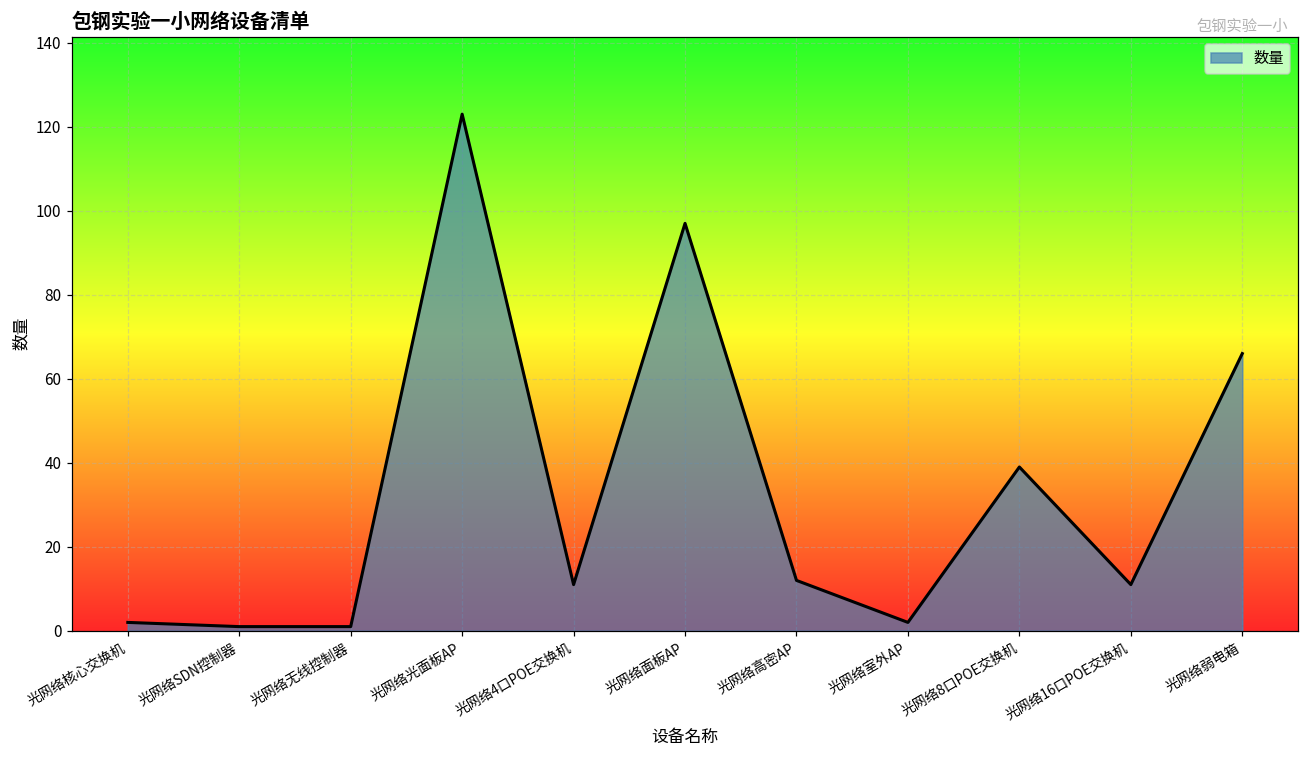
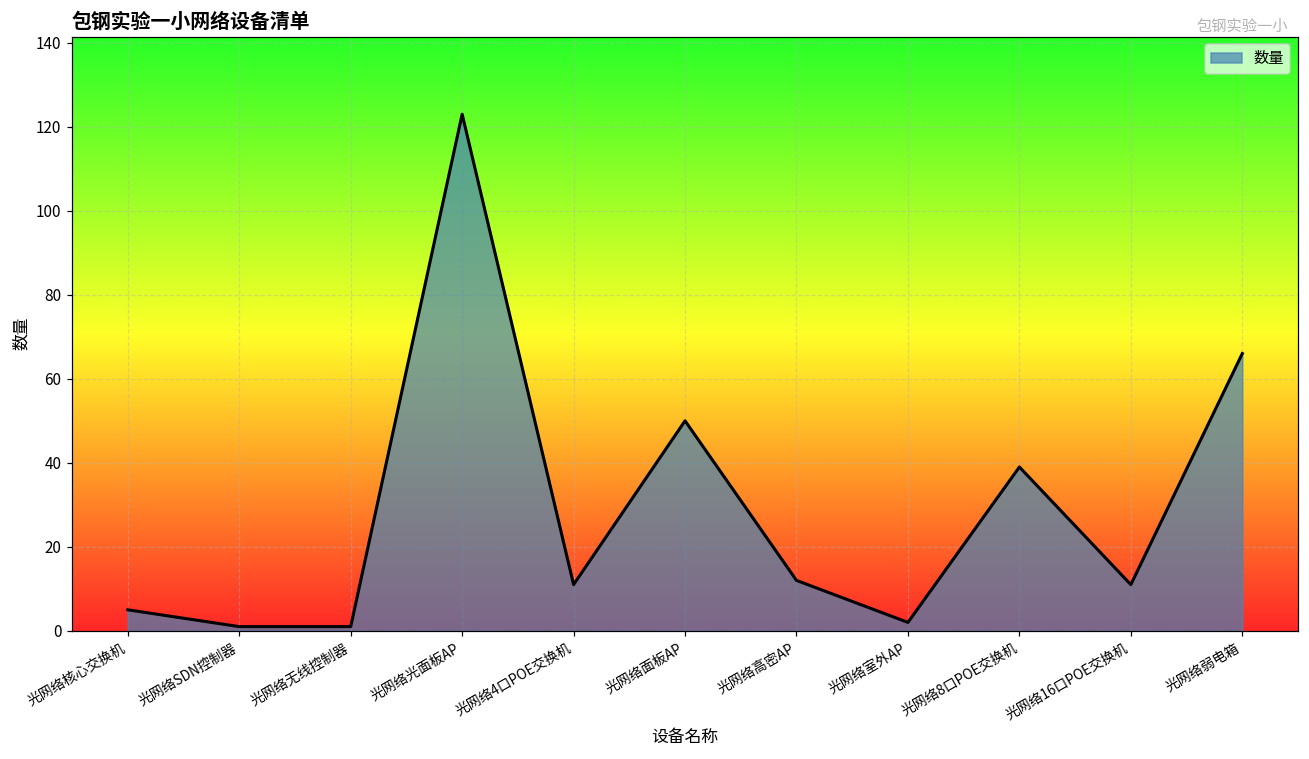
光网络核心交换机: 2 -> 5
光网络面板AP: 97 -> 50
